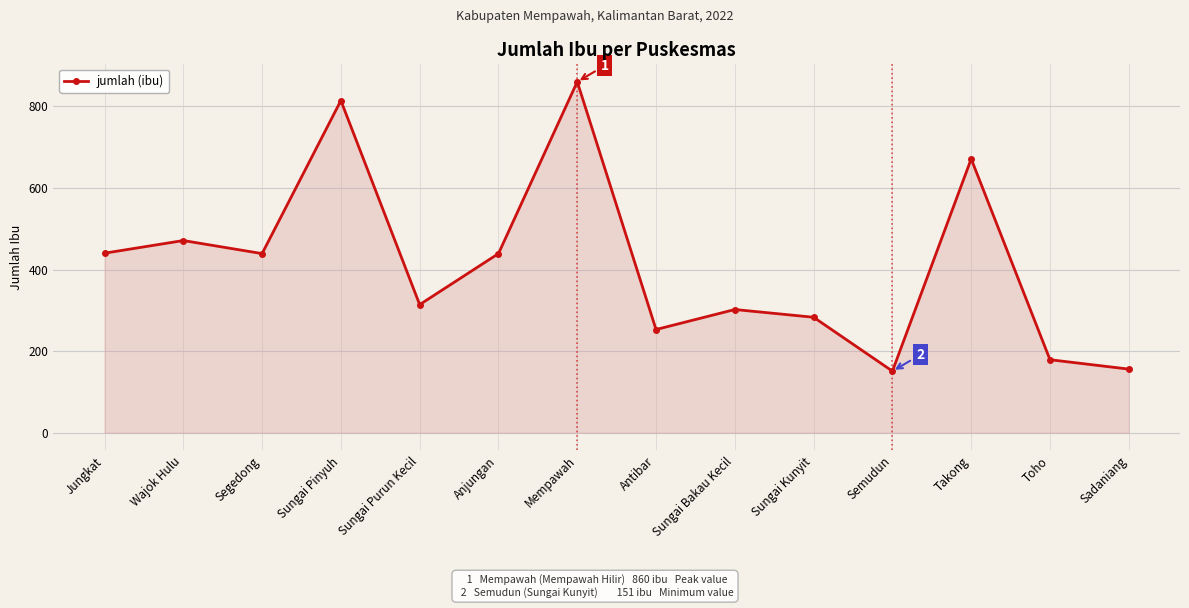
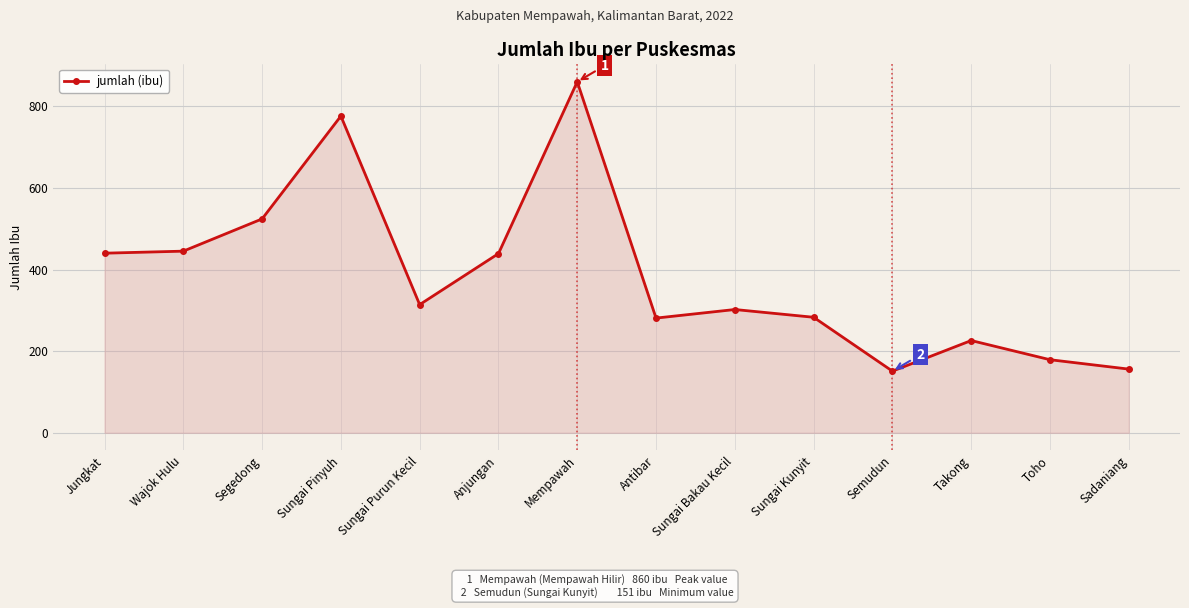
Wajok Hulu: 470 -> 450
Segedong: 440 -> 520
Sungai Pinyuh: 810 -> 780
Antibar: 250 -> 280
Takong: 670 -> 230
